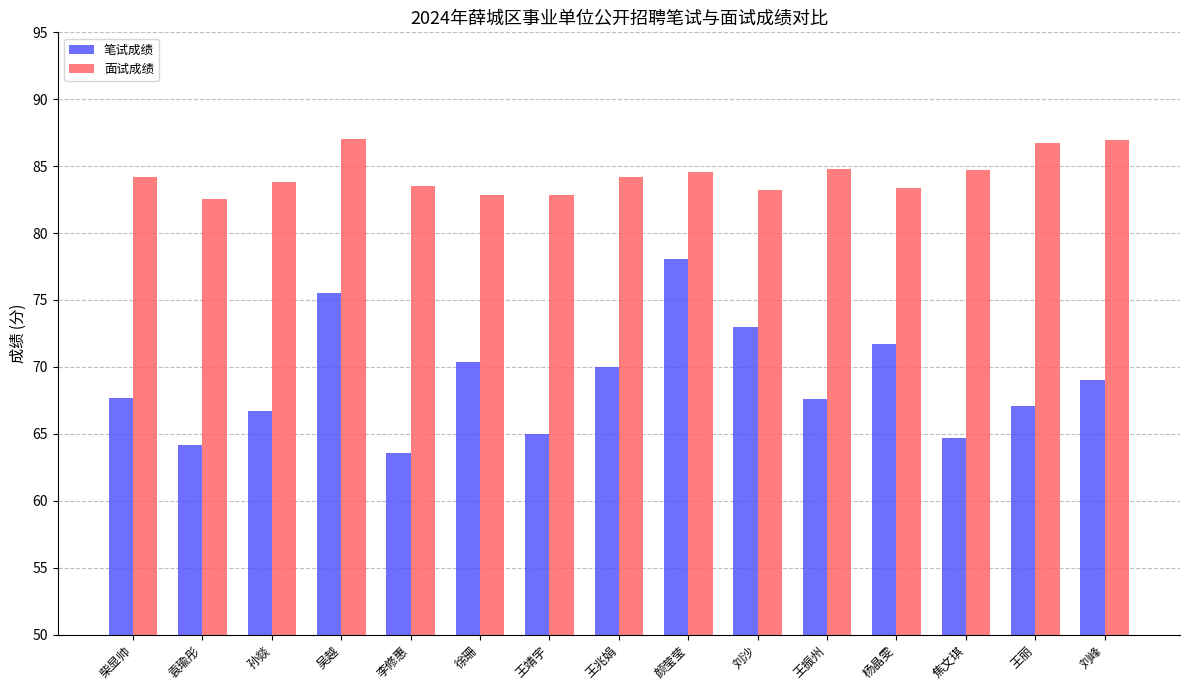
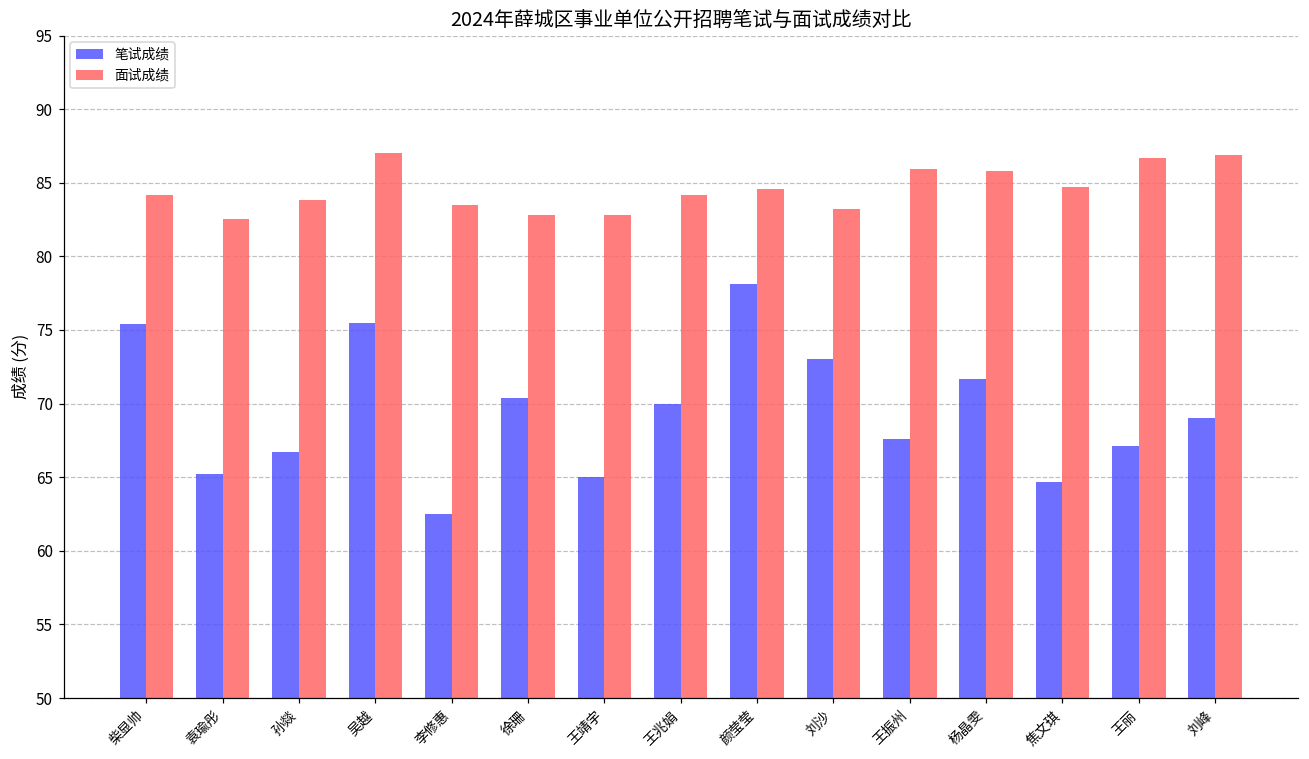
笔试成绩, 柴显帅: 67.7 -> 75.4
笔试成绩, 袁瑜彤: 64.2 -> 65.2
笔试成绩, 李修惠: 63.6 -> 62.5
面试成绩, 王振州: 84.8 -> 85.9
面试成绩, 杨晶雯: 83.4 -> 85.8
